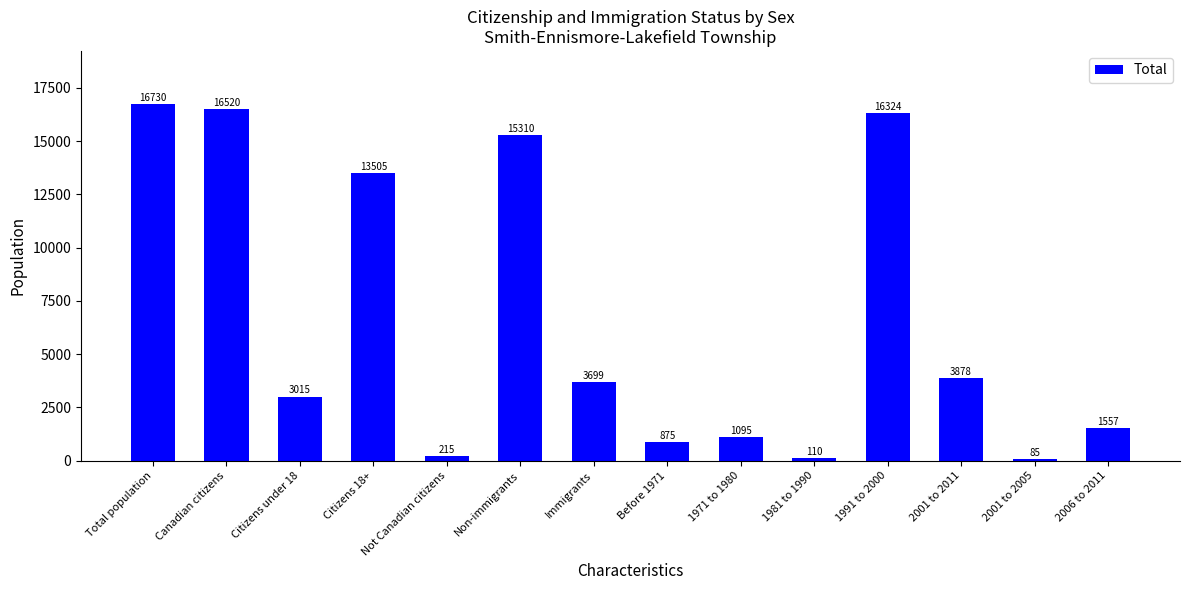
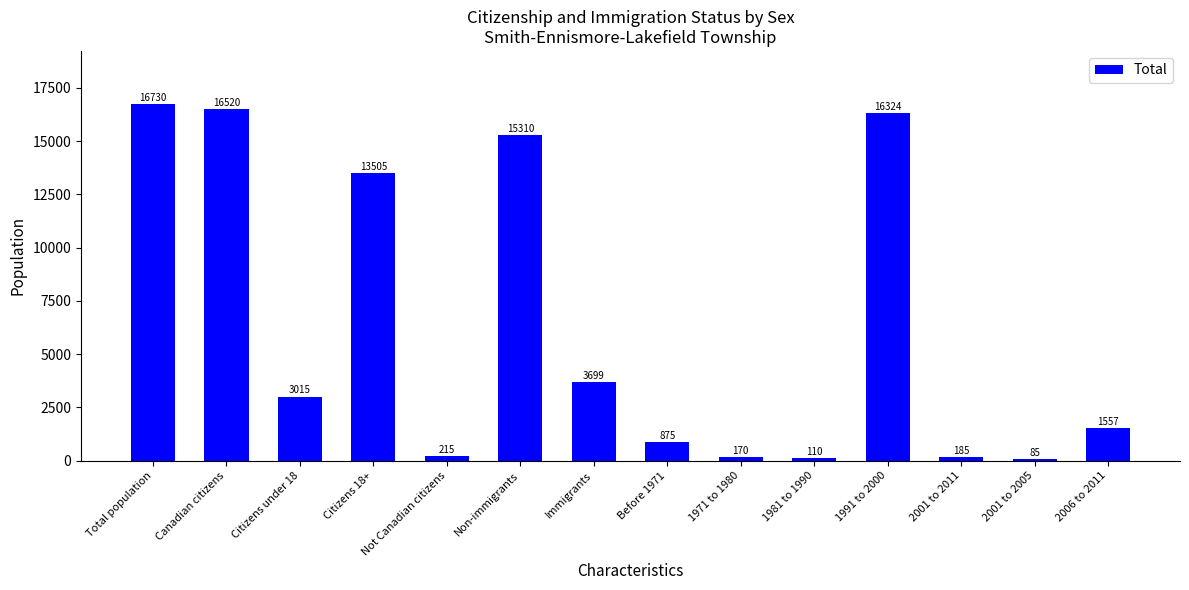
1971 to 1980: 1095 -> 170
2001 to 2011: 3878 -> 185
